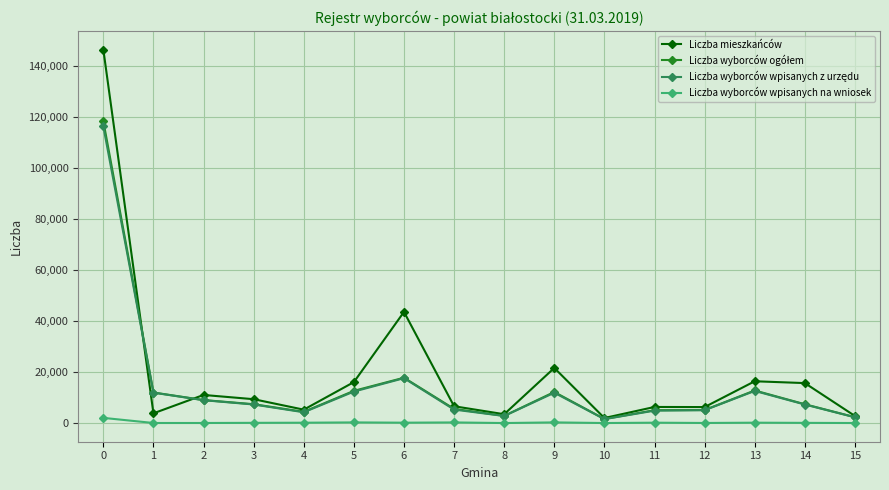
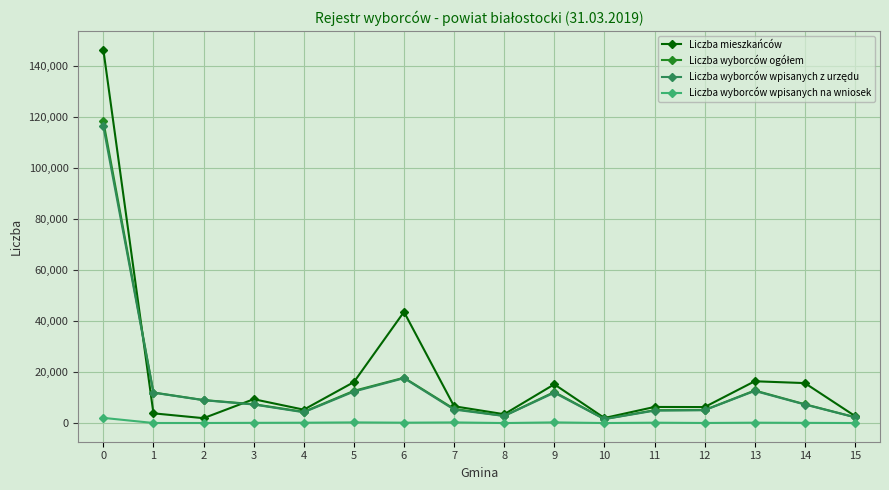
Liczba mieszkańców, 2: 11,000 -> 2,000
Liczba mieszkańców, 9: 22,000 -> 15,000
